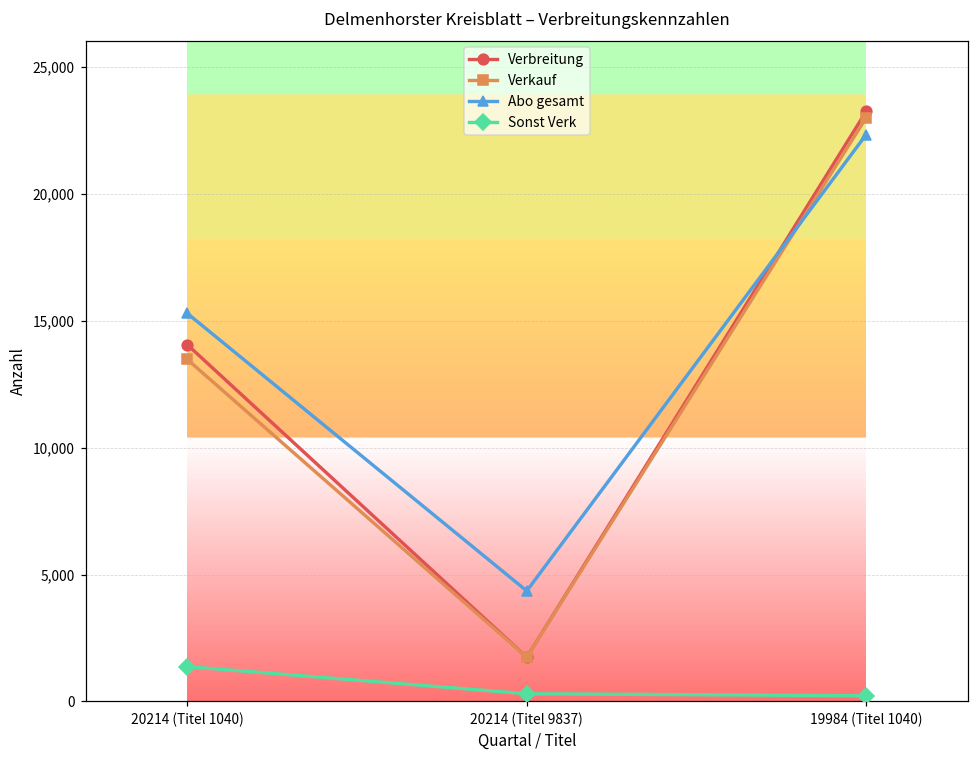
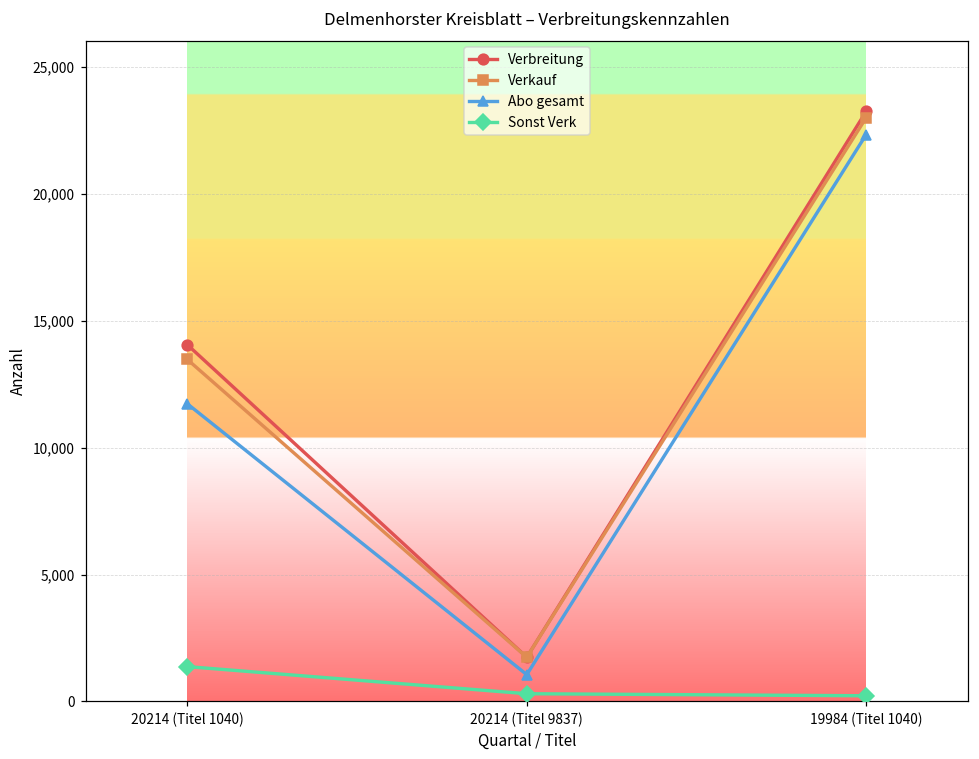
Abo gesamt, 20214 (Titel 1040): 15,300 -> 11,700
Abo gesamt, 20214 (Titel 9837): 4,400 -> 1,100
